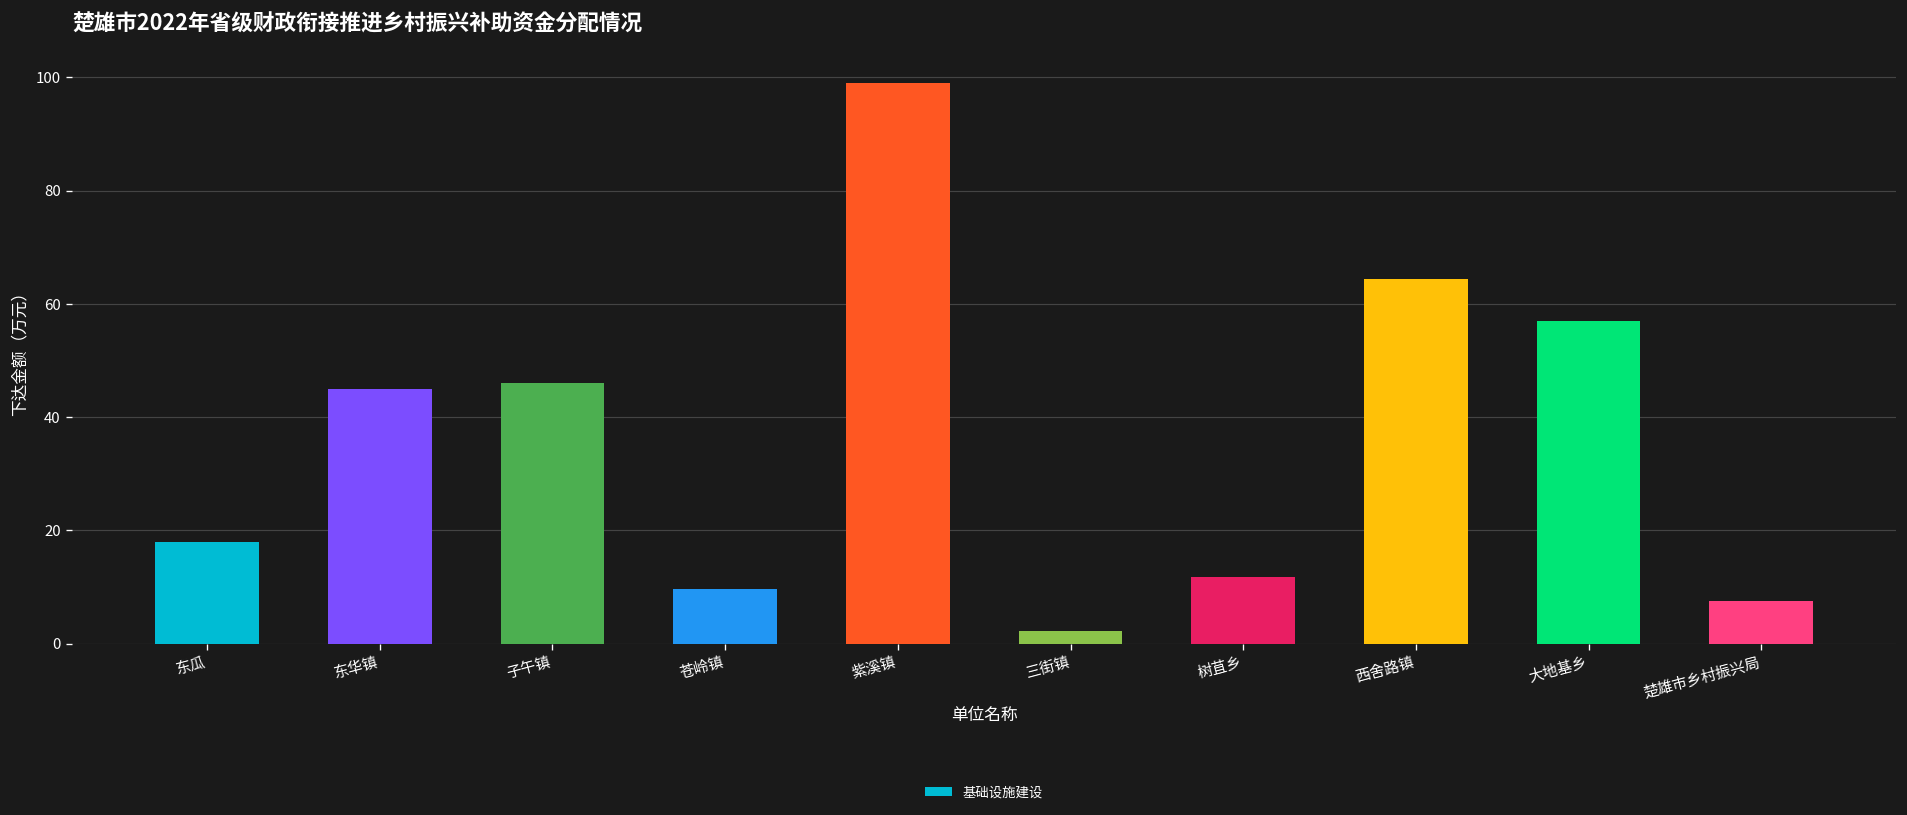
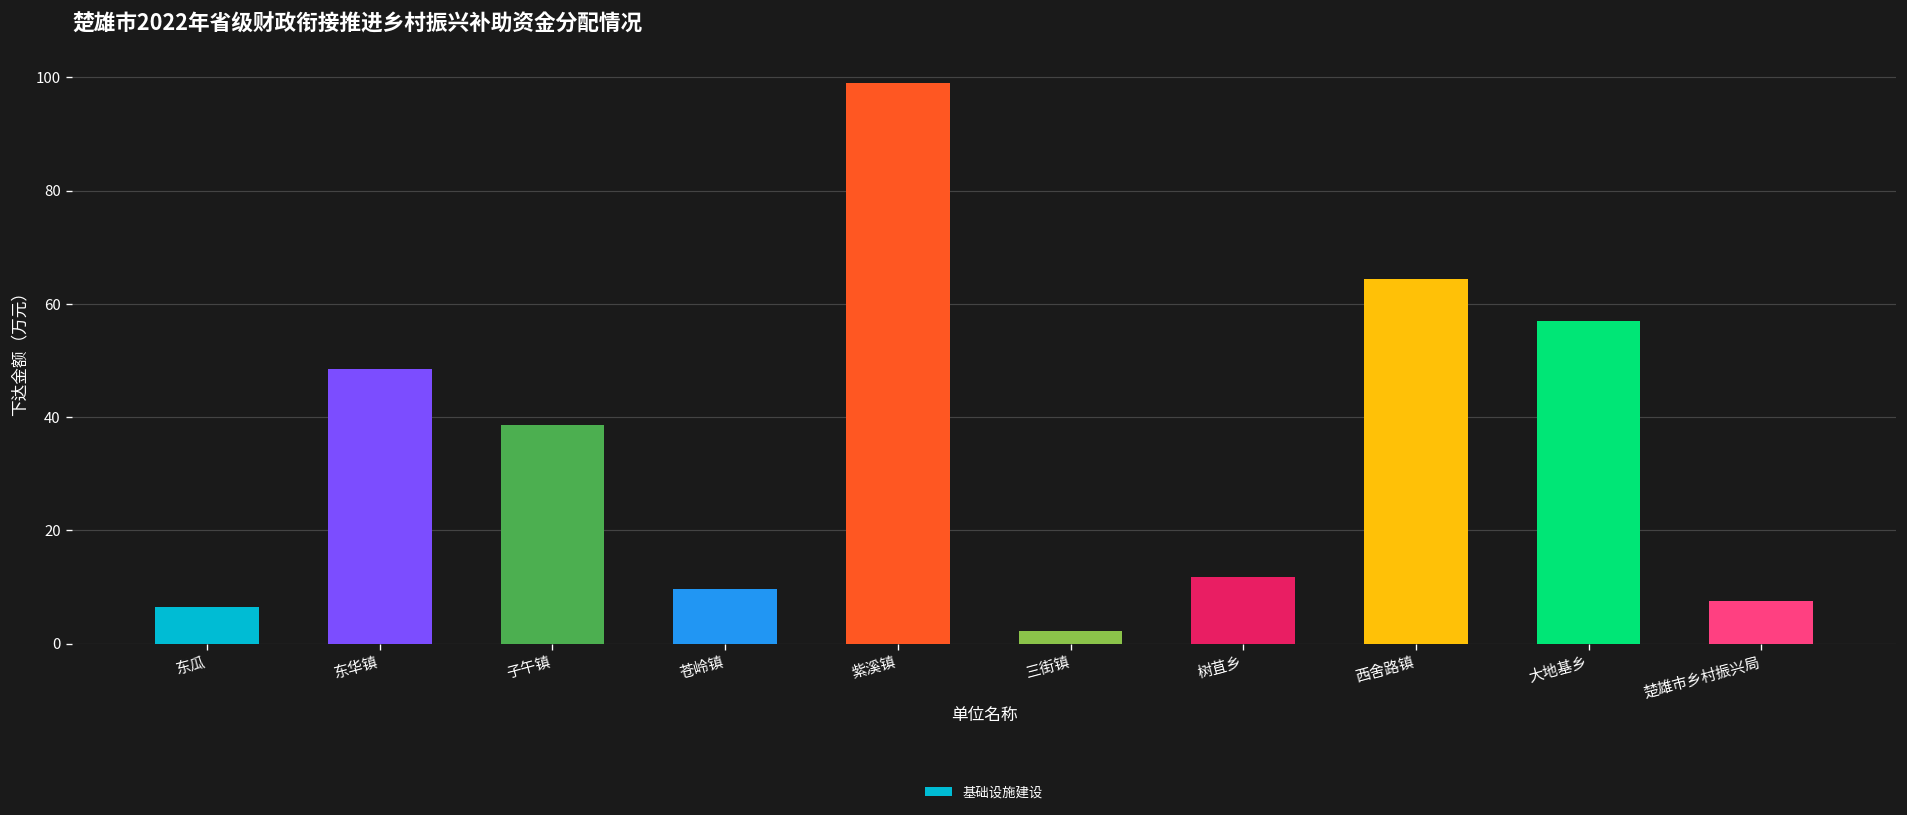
东瓜: 18 -> 7
东华镇: 45 -> 49
子午镇: 46 -> 39
